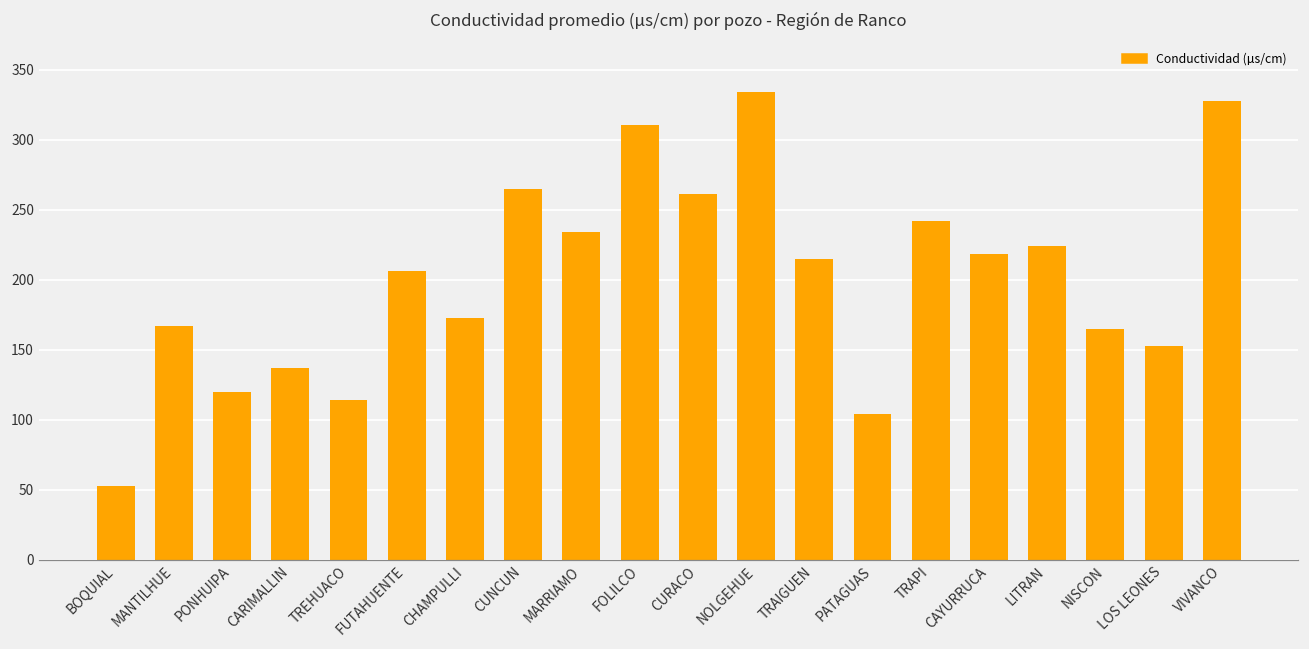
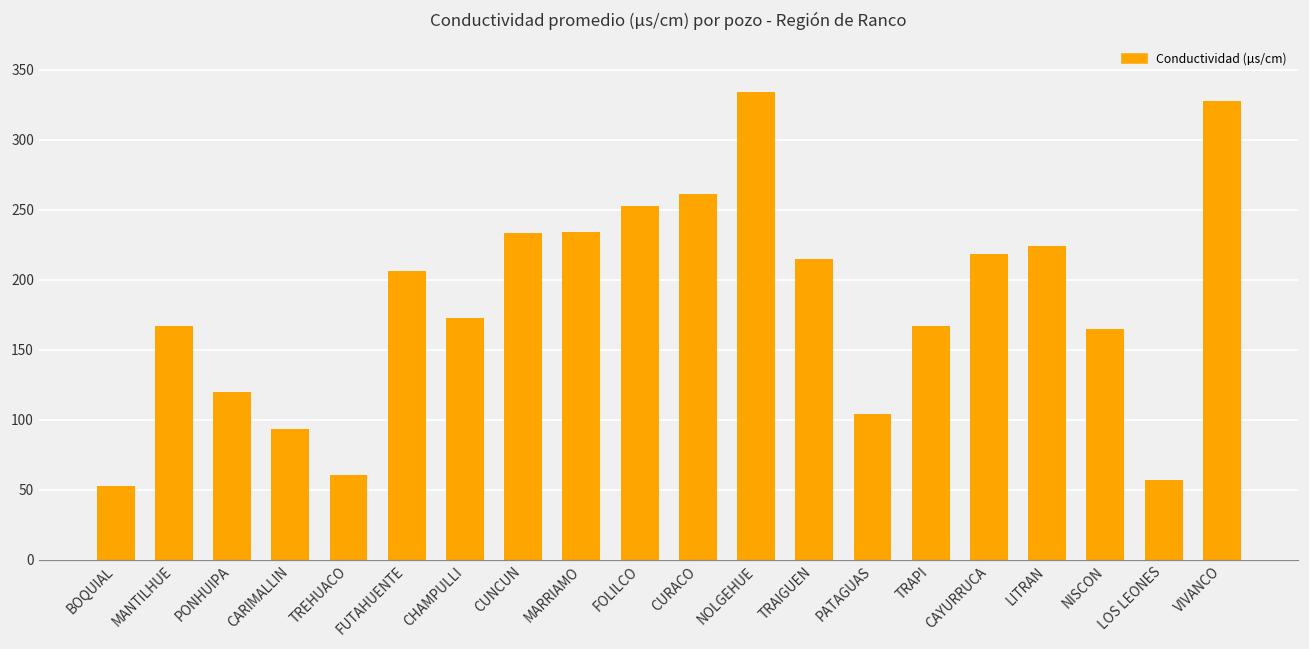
CARIMALLIN: 137 -> 94
TREHUACO: 114 -> 61
CUNCUN: 265 -> 234
FOLILCO: 311 -> 253
TRAPI: 242 -> 167
LOS LEONES: 153 -> 57
